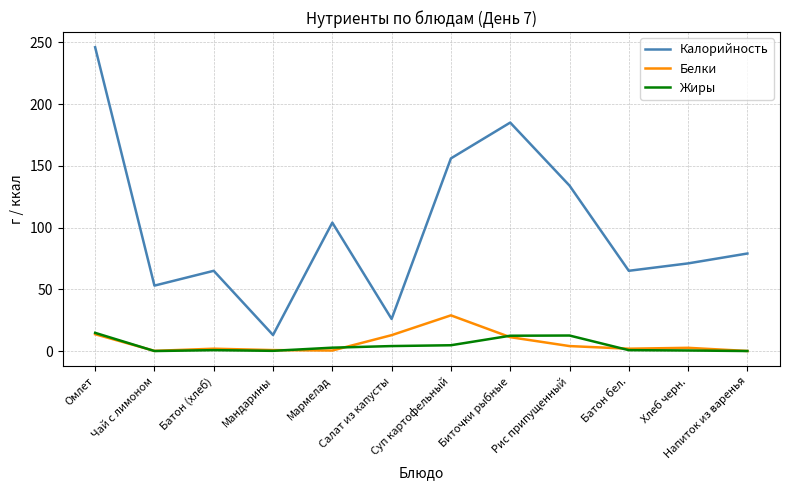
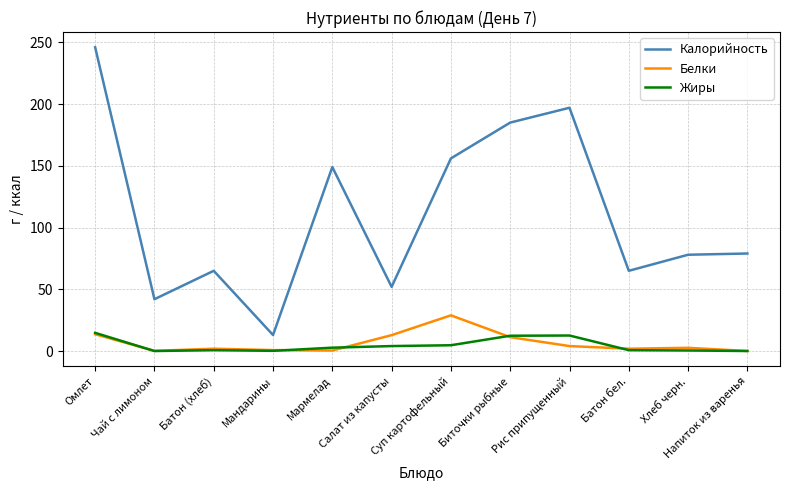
Калорийность, Чай с лимоном: 53 -> 42
Калорийность, Мармелад: 104 -> 149
Калорийность, Салат из капусты: 26 -> 52
Калорийность, Рис припущенный: 134 -> 197
Калорийность, Хлеб черн.: 71 -> 78
